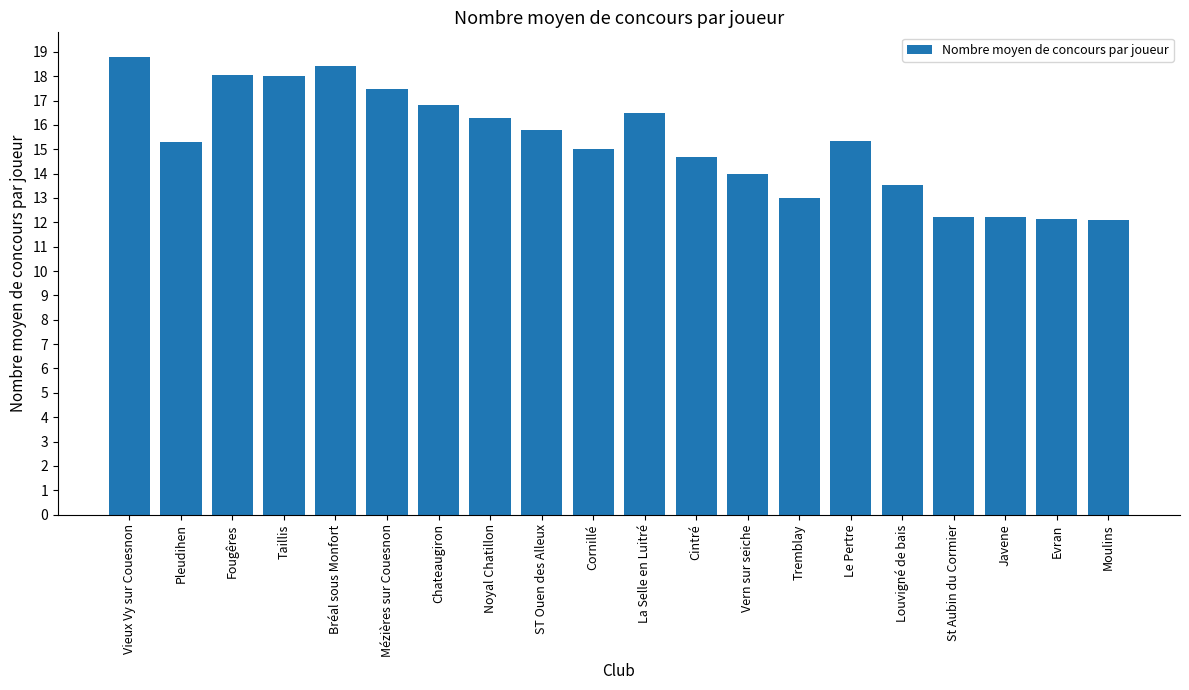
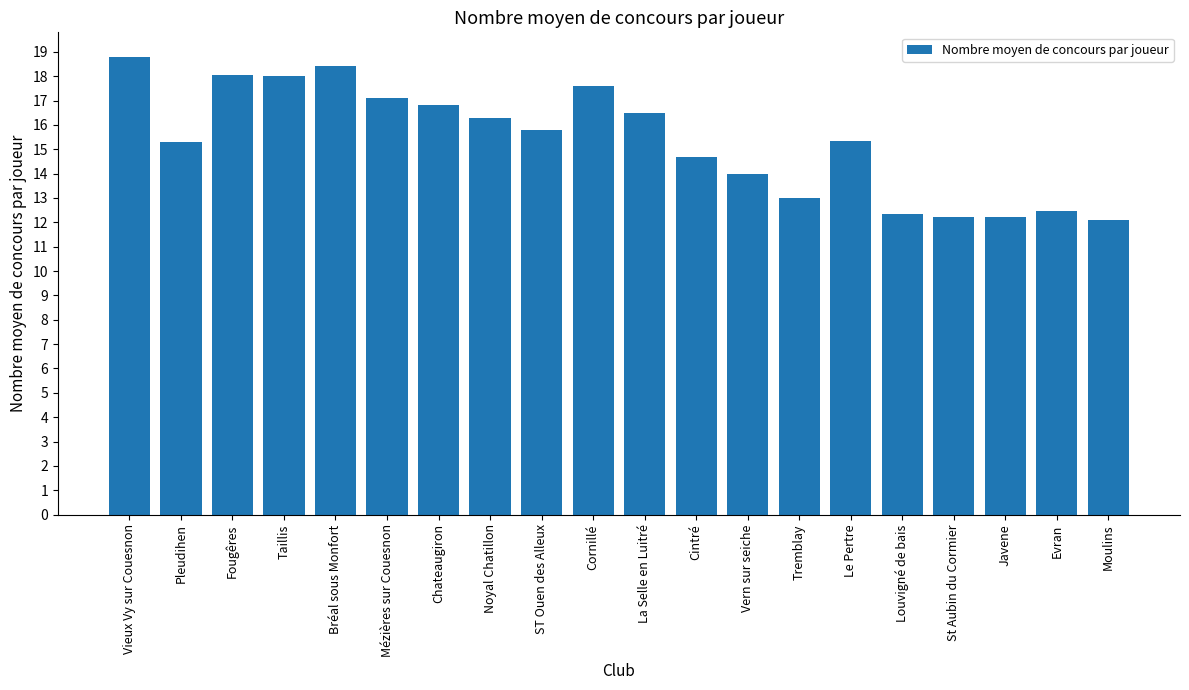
Mézières sur Couesnon: 17.5 -> 17.1
Cornillé: 15.0 -> 17.6
Louvigné de bais: 13.5 -> 12.3
Evran: 12.1 -> 12.5
